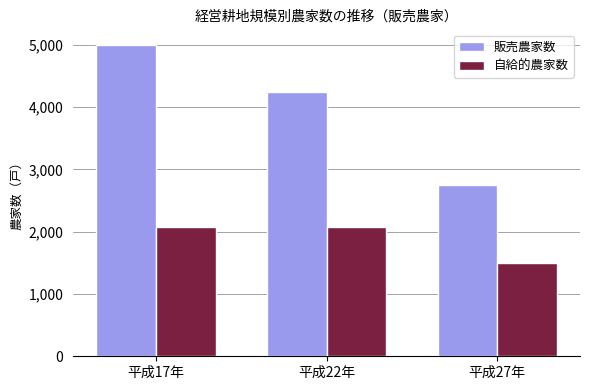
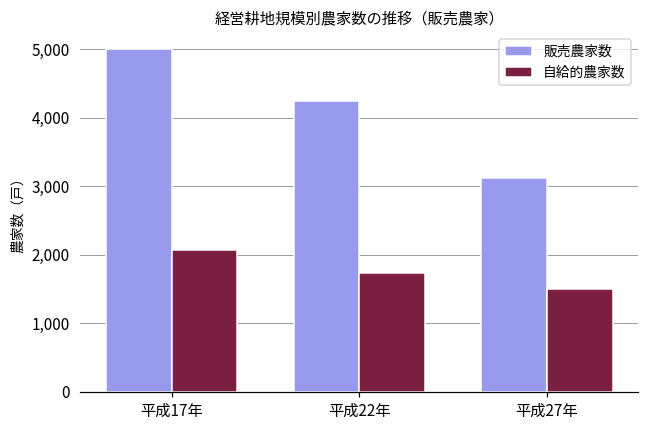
自給的農家数, 平成22年: 2,100 -> 1,700
販売農家数, 平成27年: 2,800 -> 3,100
